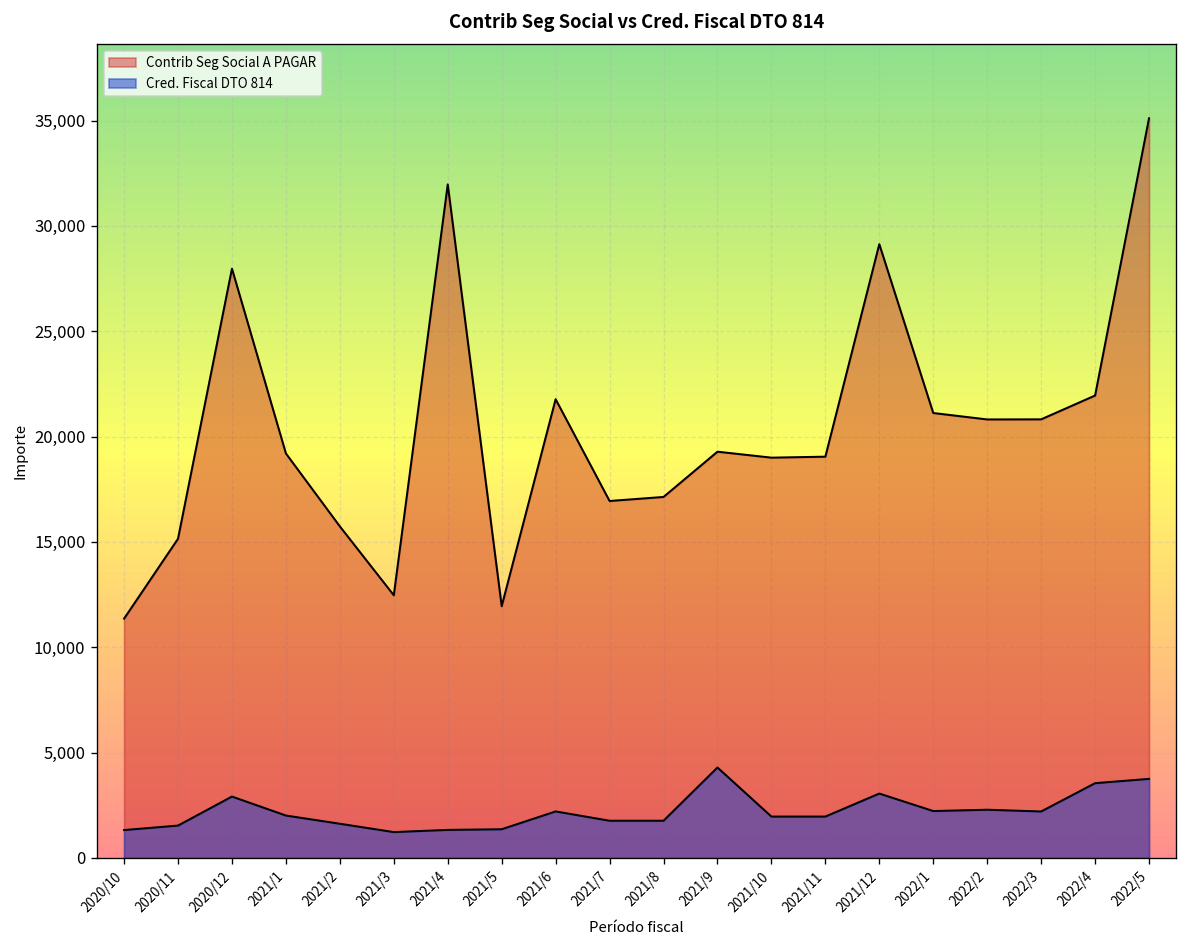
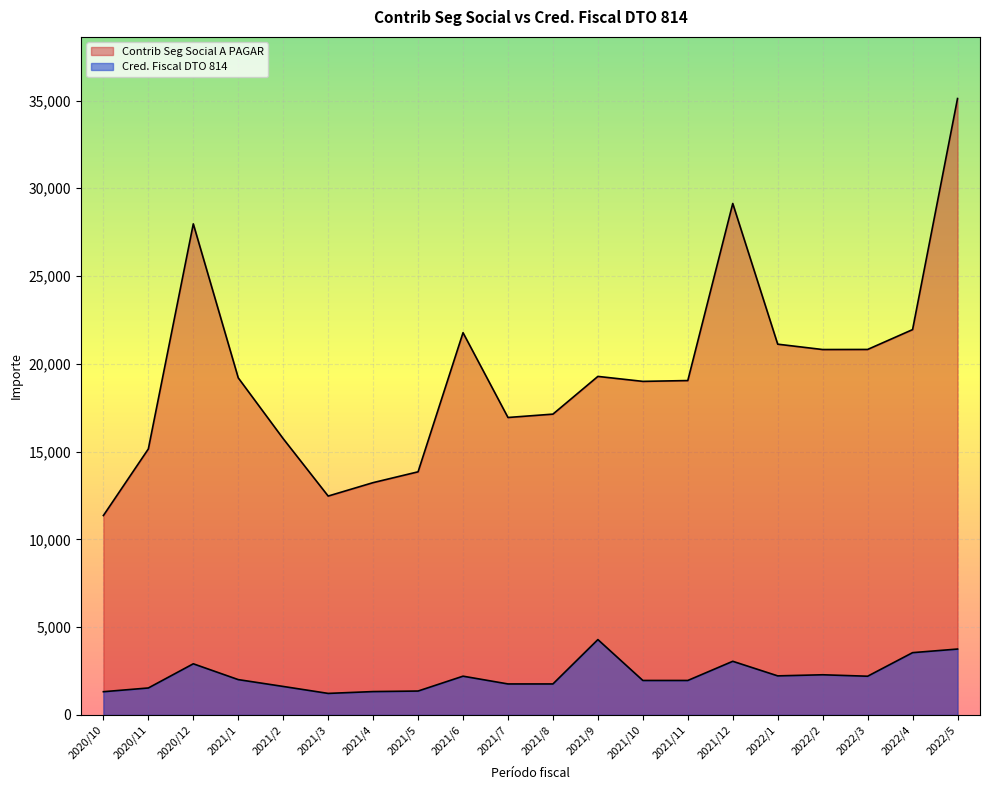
Contrib Seg Social A PAGAR, 2021/4: 32,000 -> 13,200
Contrib Seg Social A PAGAR, 2021/5: 11,900 -> 13,800
